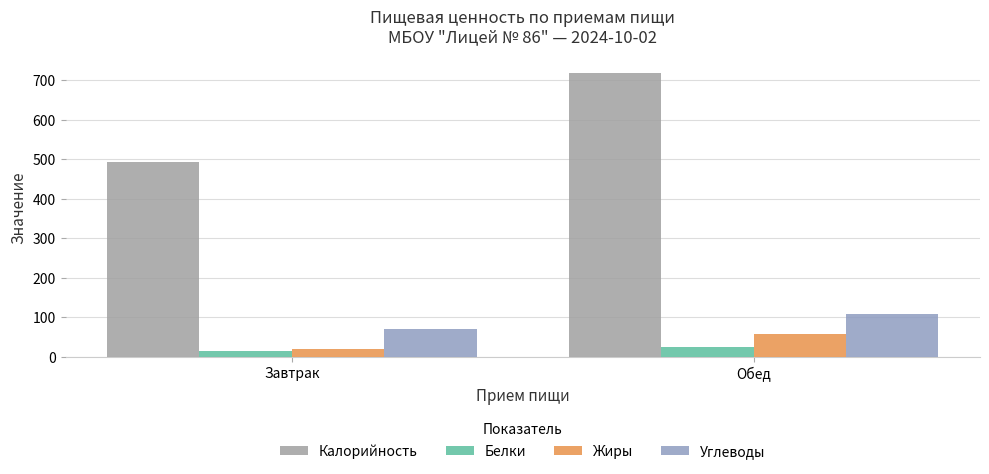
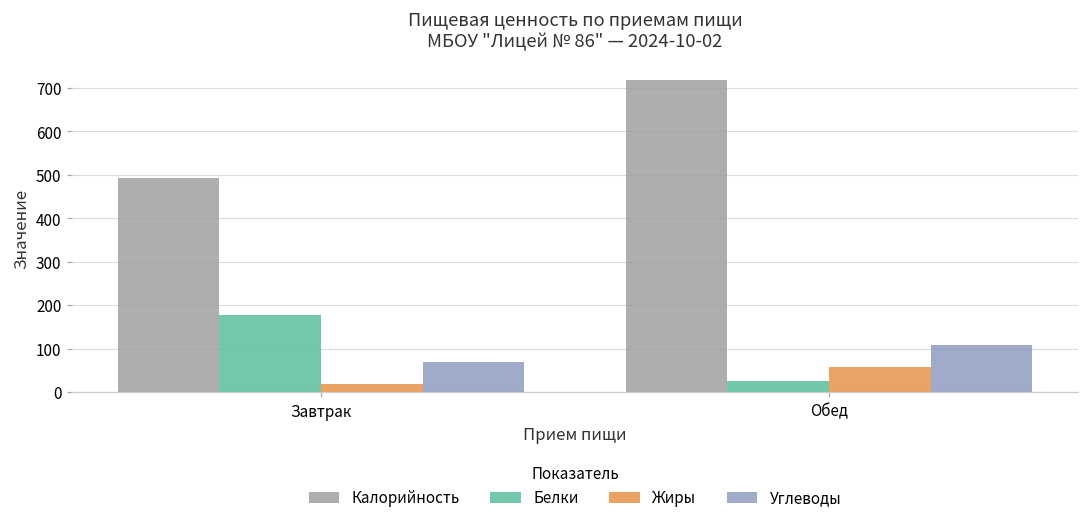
Белки, Завтрак: 20 -> 180
